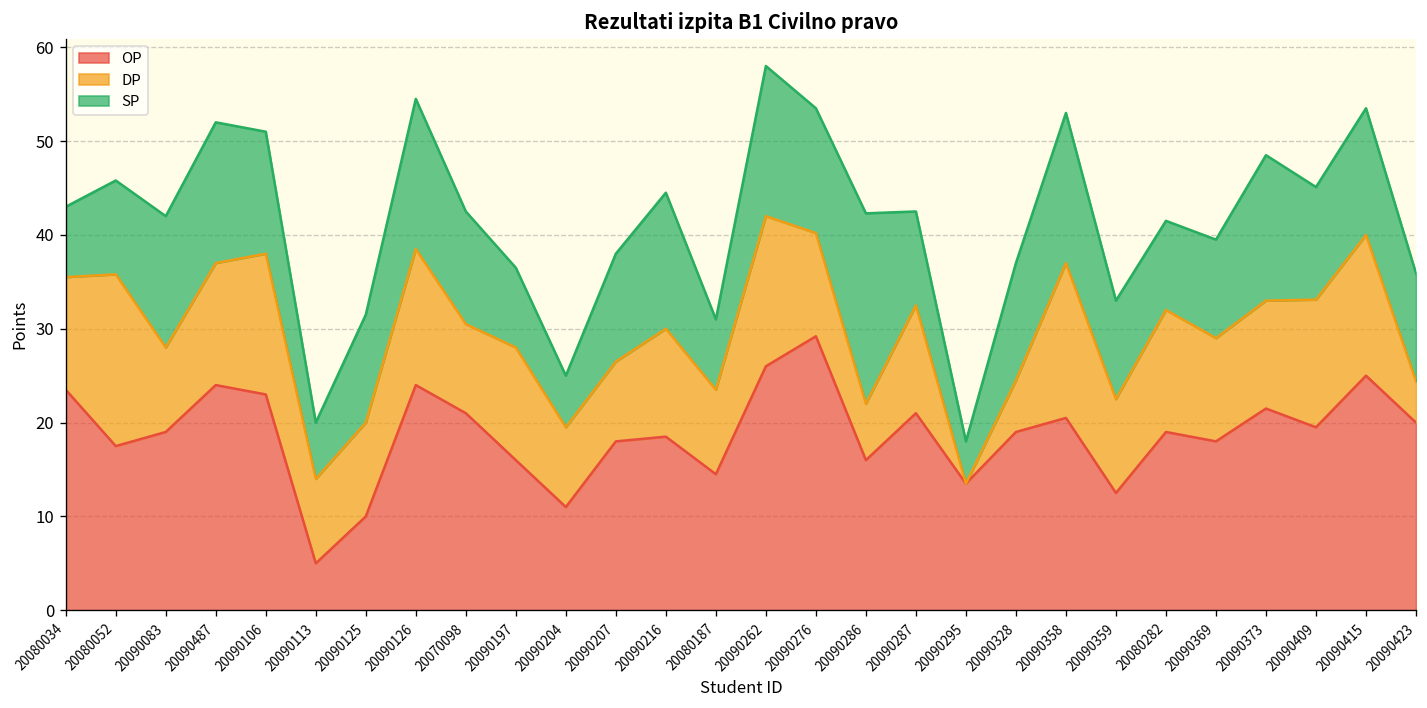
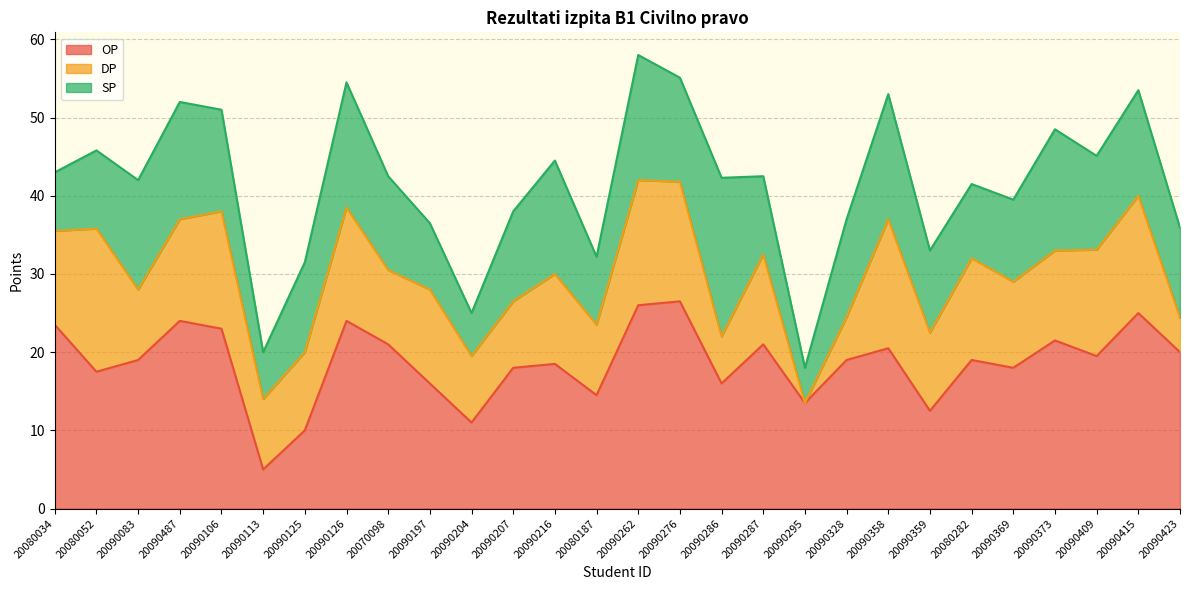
SP, 20080187: 8 -> 9
OP, 20090276: 29 -> 27
DP, 20090276: 11 -> 15
